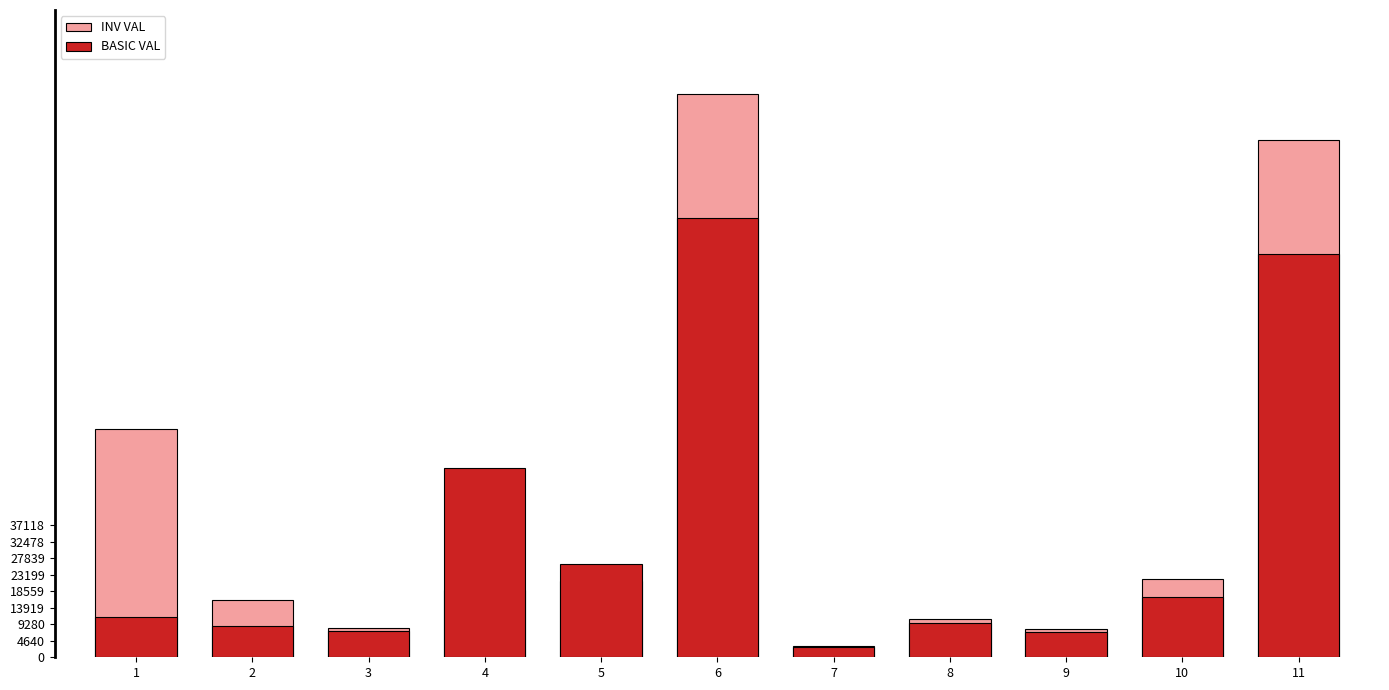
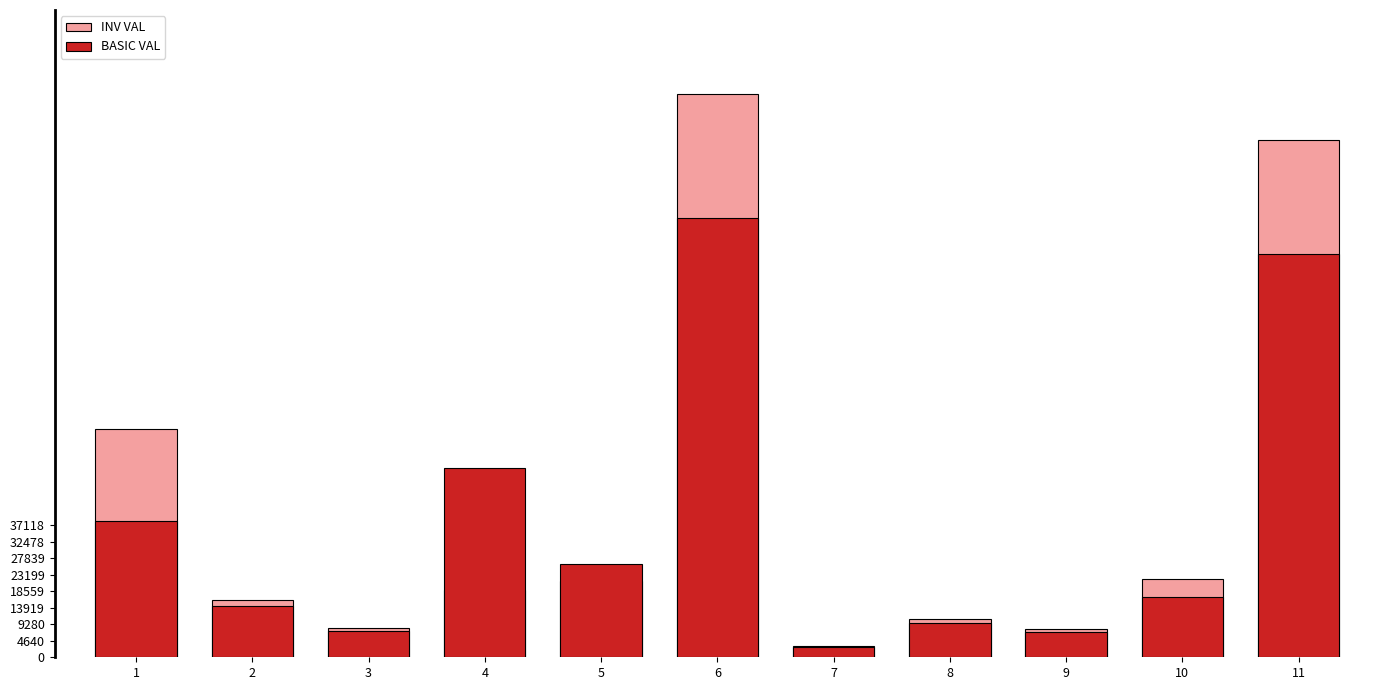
BASIC VAL, 1: 11000 -> 38000
BASIC VAL, 2: 9000 -> 14000
